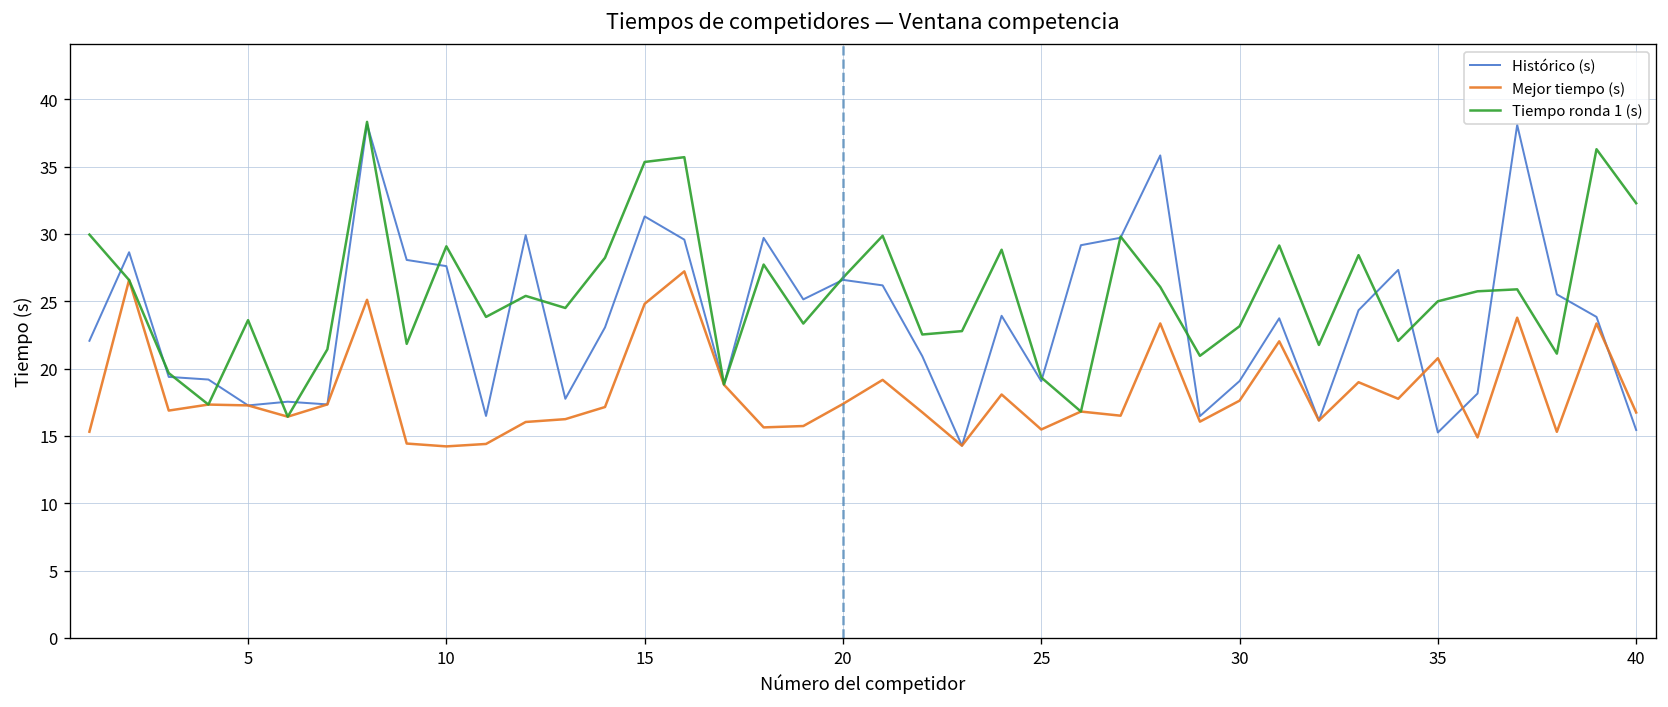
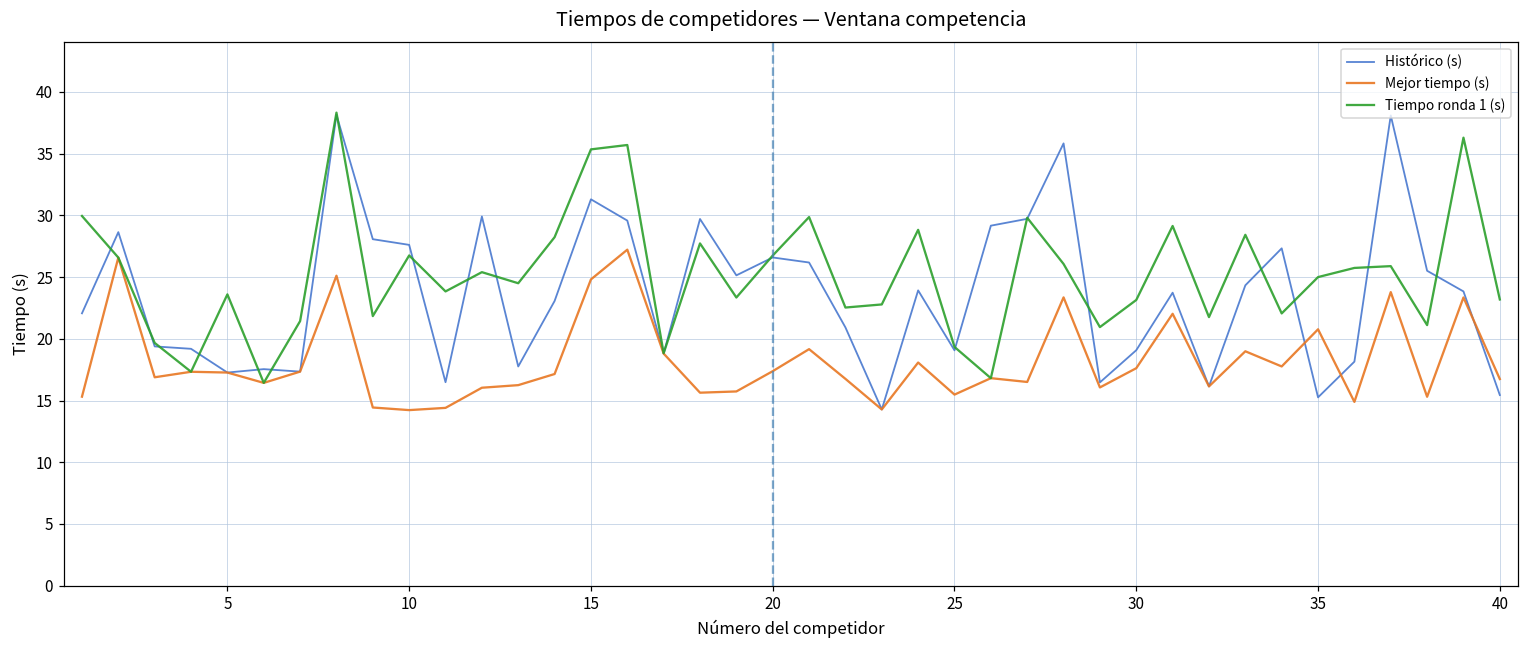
Tiempo ronda 1 (s), 10: 29.1 -> 26.8
Tiempo ronda 1 (s), 40: 32.3 -> 23.2
